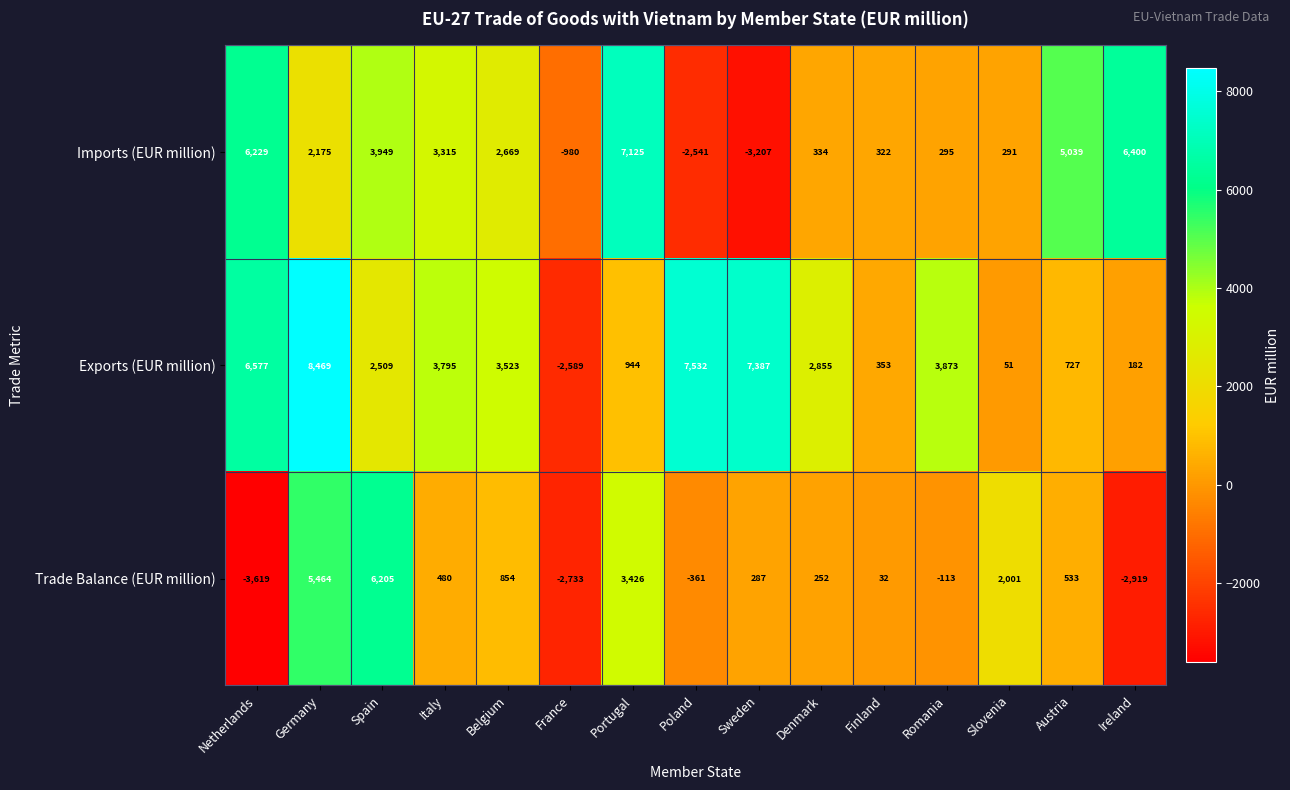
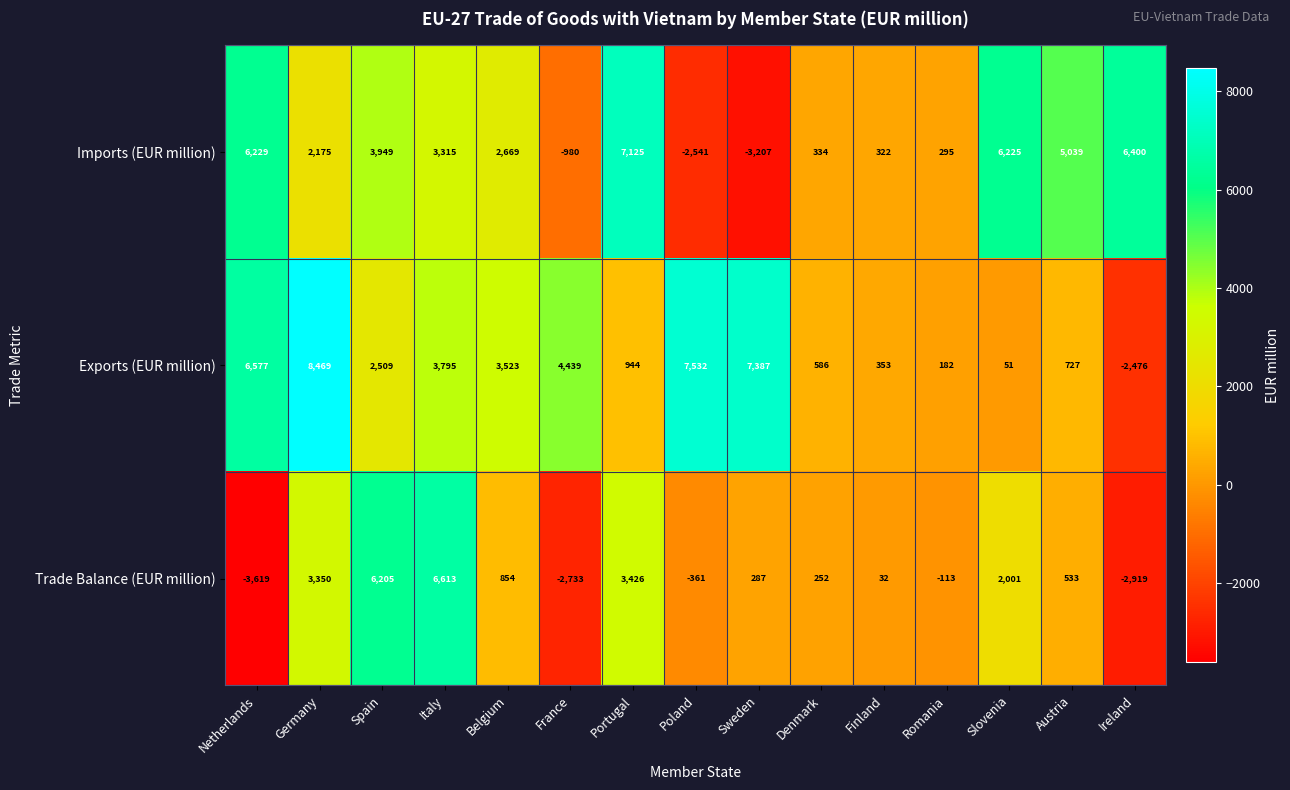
Imports (EUR million), Slovenia: 291 -> 6,225
Exports (EUR million), France: -2,589 -> 4,439
Exports (EUR million), Denmark: 2,855 -> 586
Exports (EUR million), Romania: 3,873 -> 182
Exports (EUR million), Ireland: 182 -> -2,476
Trade Balance (EUR million), Germany: 5,464 -> 3,350
Trade Balance (EUR million), Italy: 480 -> 6,613
